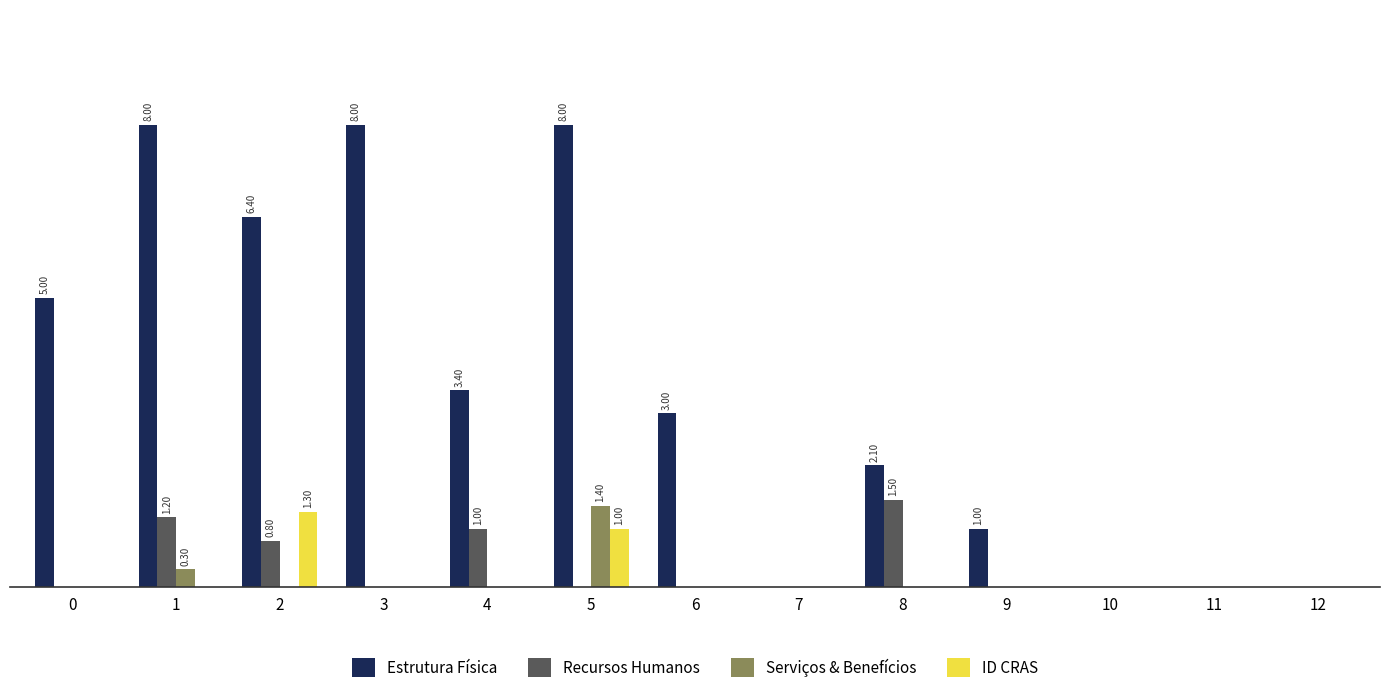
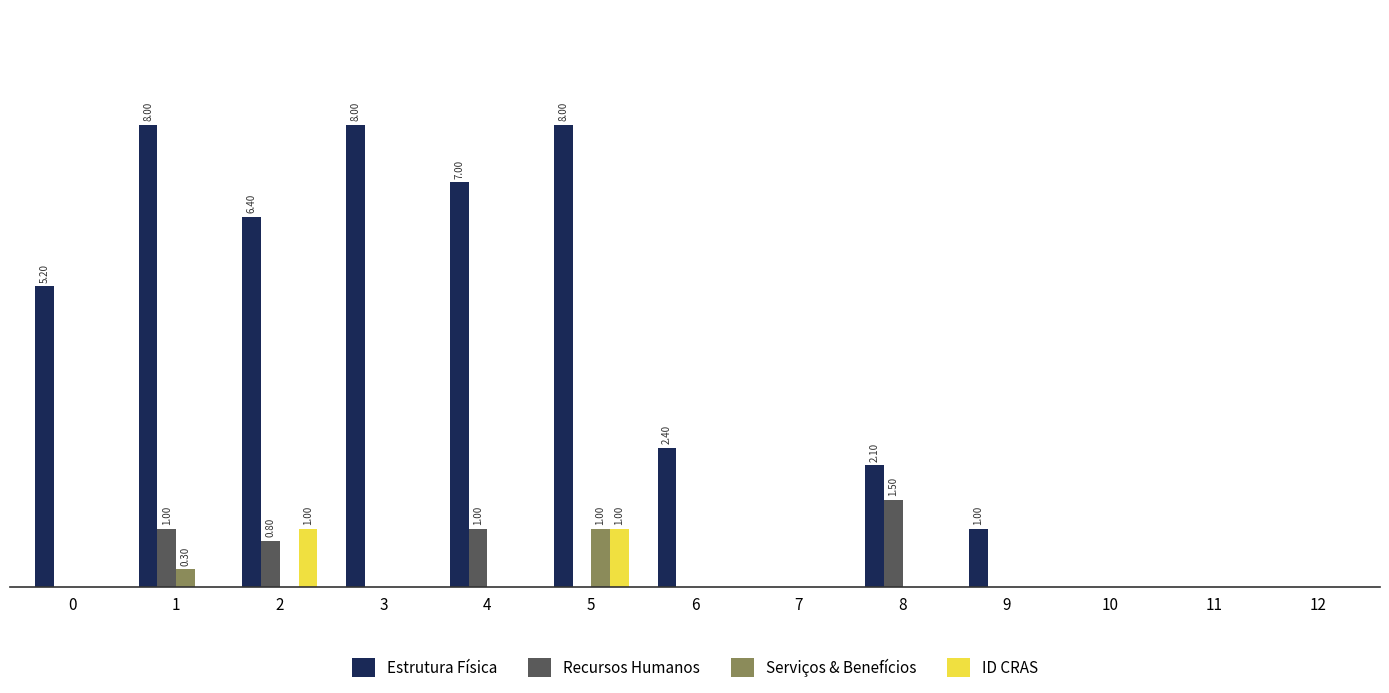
Estrutura Física, 0: 5.00 -> 5.20
Recursos Humanos, 1: 1.20 -> 1.00
ID CRAS, 2: 1.30 -> 1.00
Estrutura Física, 4: 3.40 -> 7.00
Serviços & Benefícios, 5: 1.40 -> 1.00
Estrutura Física, 6: 3.00 -> 2.40
